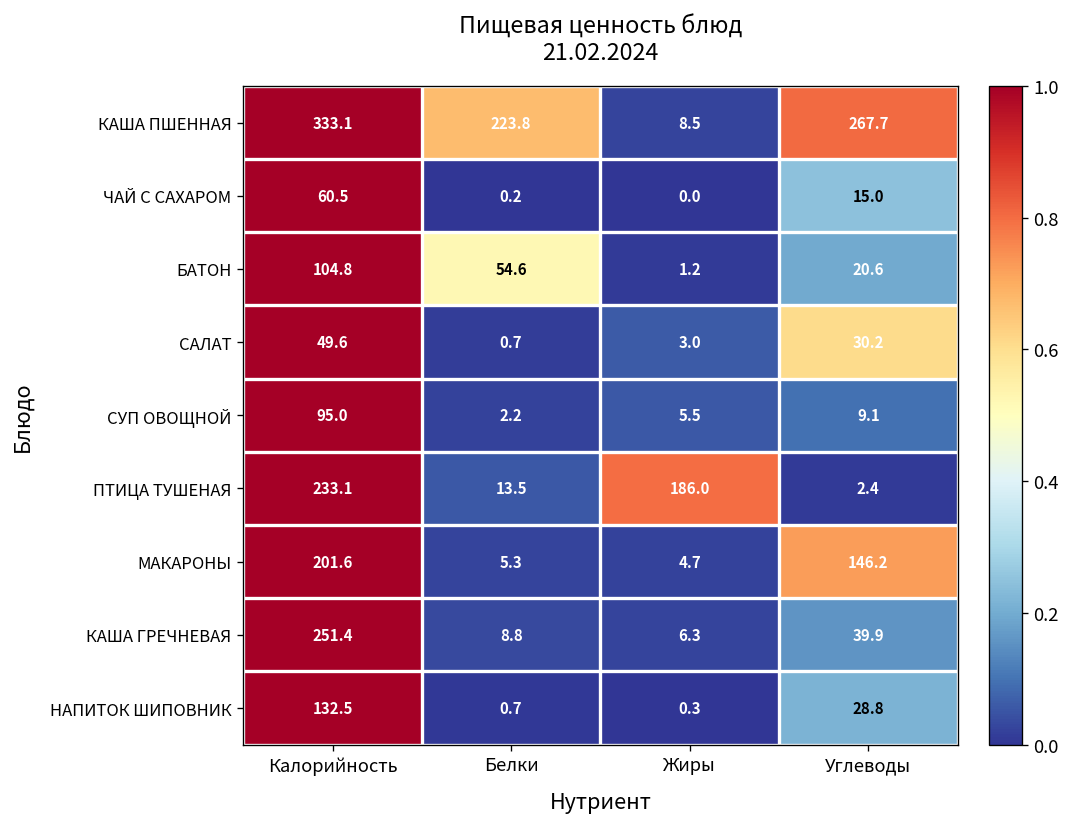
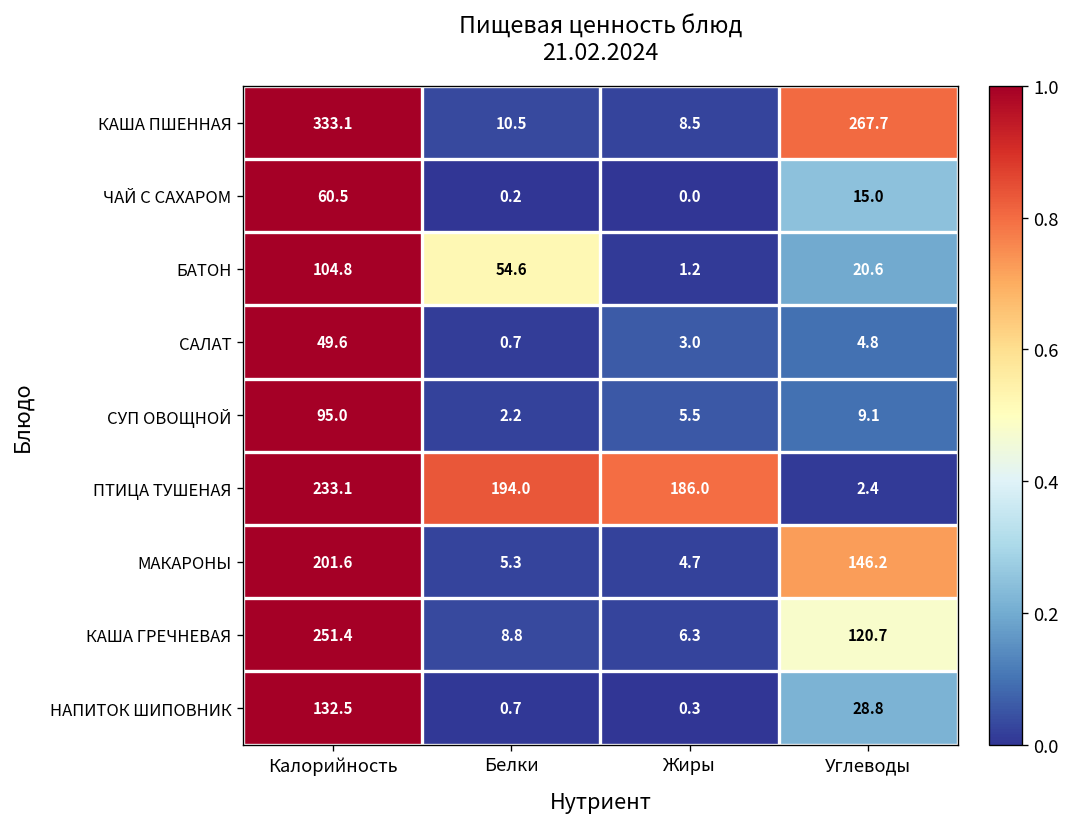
КАША ПШЕННАЯ, Белки: 223.8 -> 10.5
САЛАТ, Углеводы: 30.2 -> 4.8
ПТИЦА ТУШЕНАЯ, Белки: 13.5 -> 194.0
КАША ГРЕЧНЕВАЯ, Углеводы: 39.9 -> 120.7
